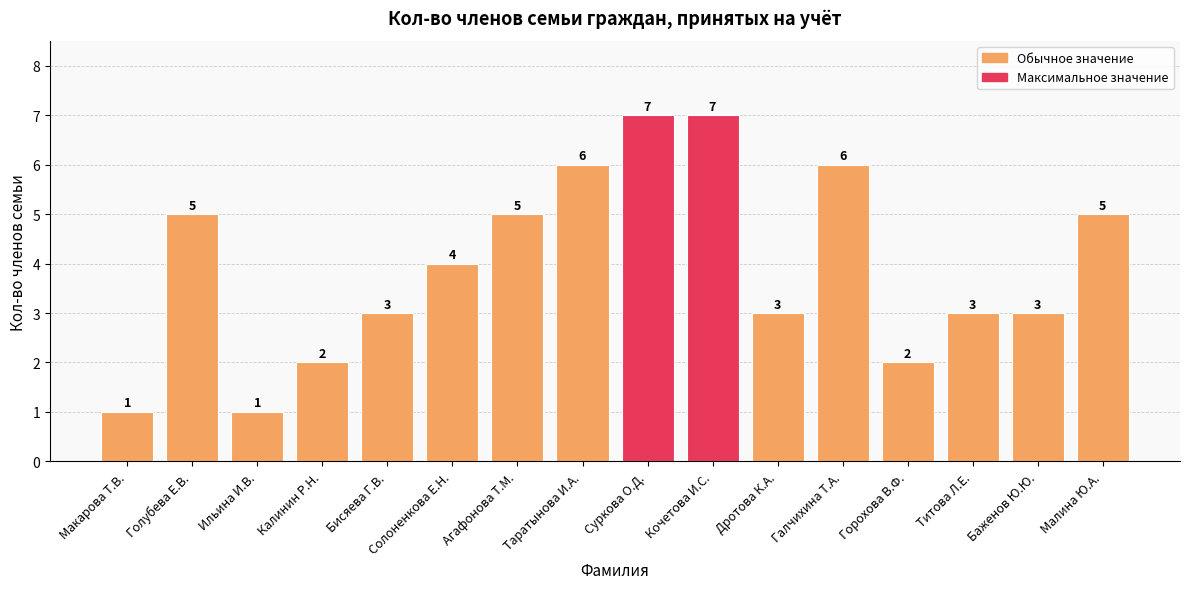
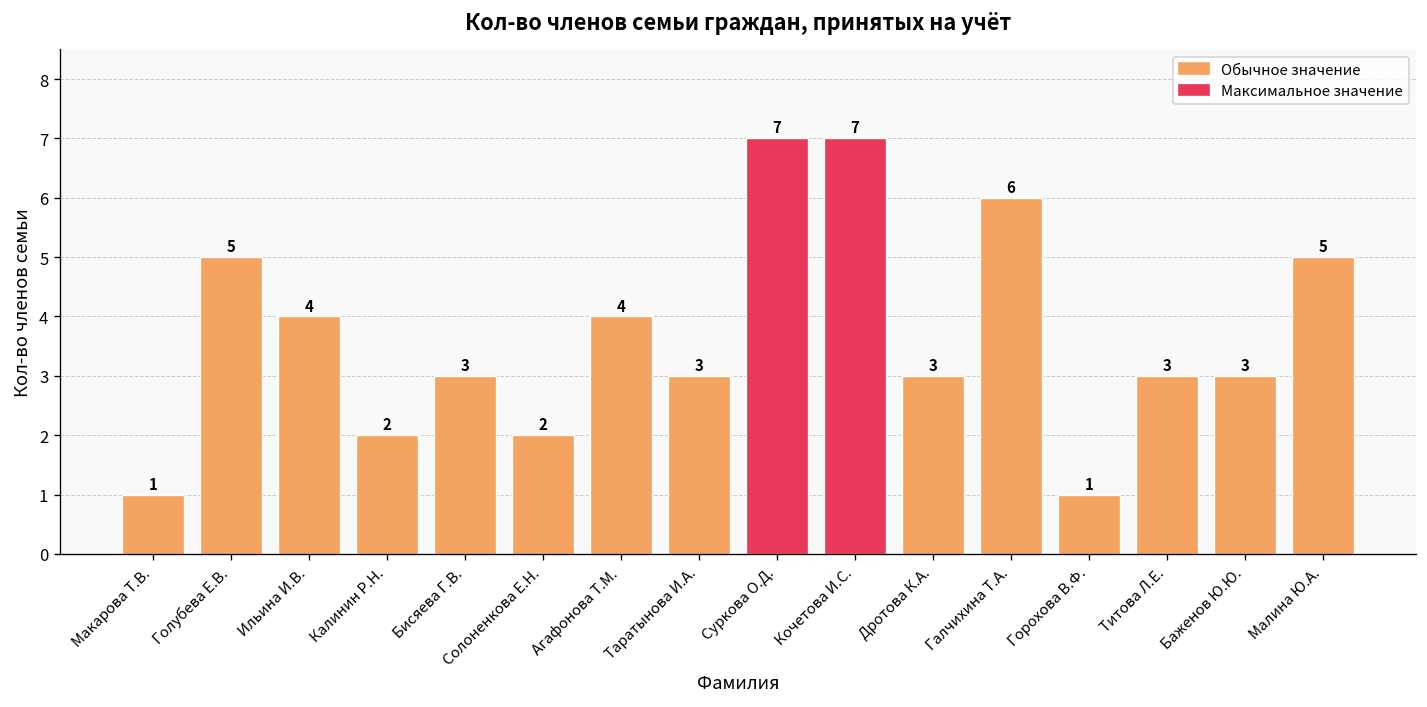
Ильина И.В.: 1 -> 4
Солоненкова Е.Н.: 4 -> 2
Агафонова Т.М.: 5 -> 4
Таратынова И.А.: 6 -> 3
Горохова В.Ф.: 2 -> 1
